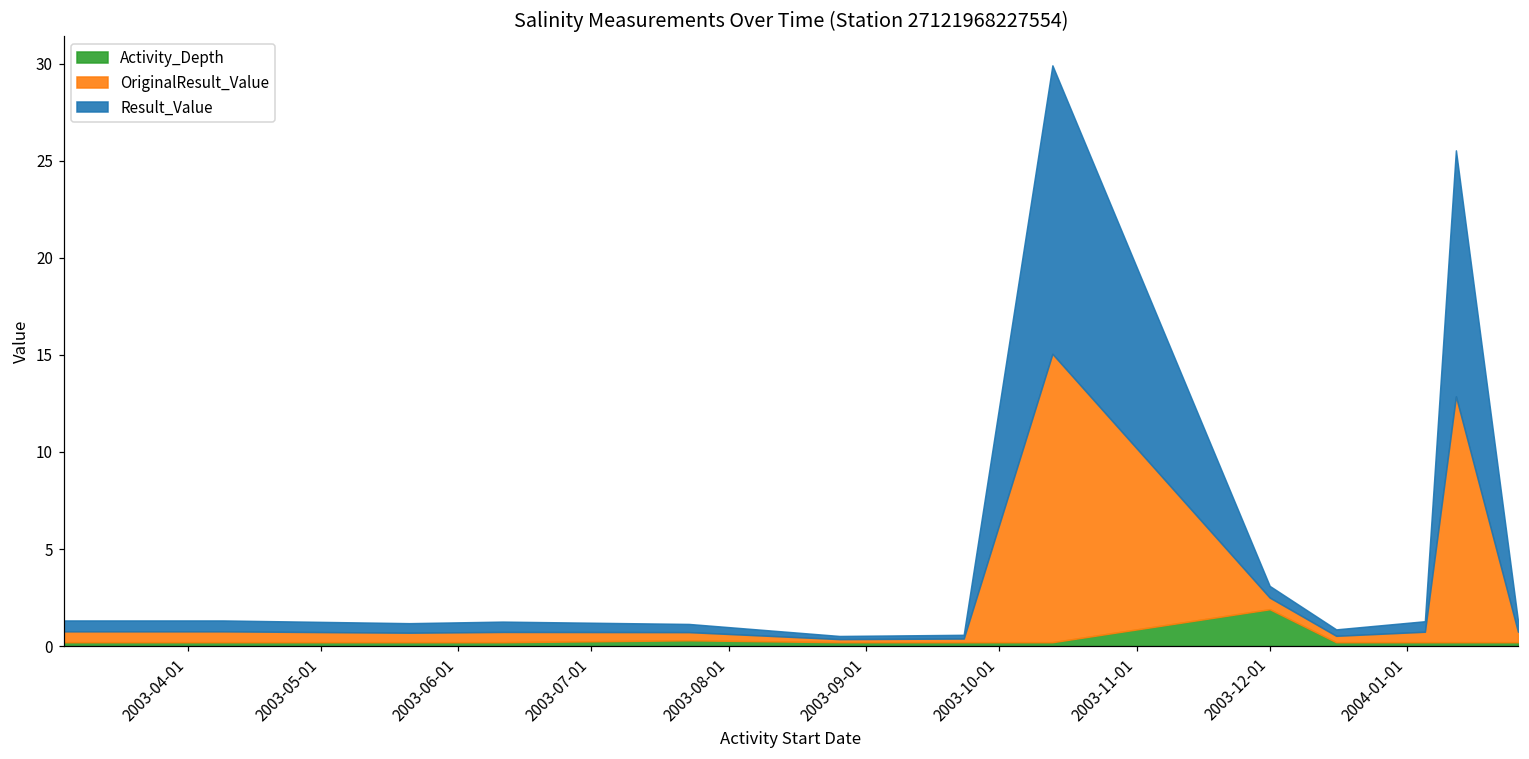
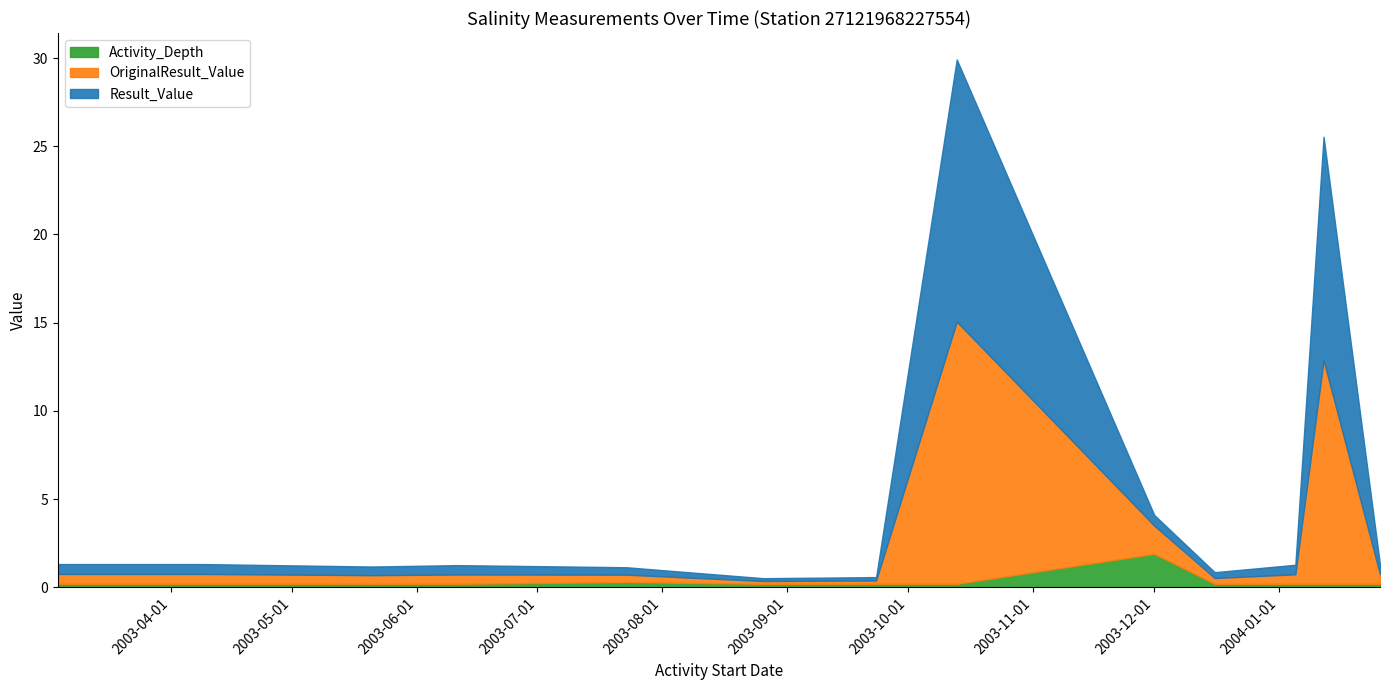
OriginalResult_Value, 2003-12-01: 0.6 -> 1.6
